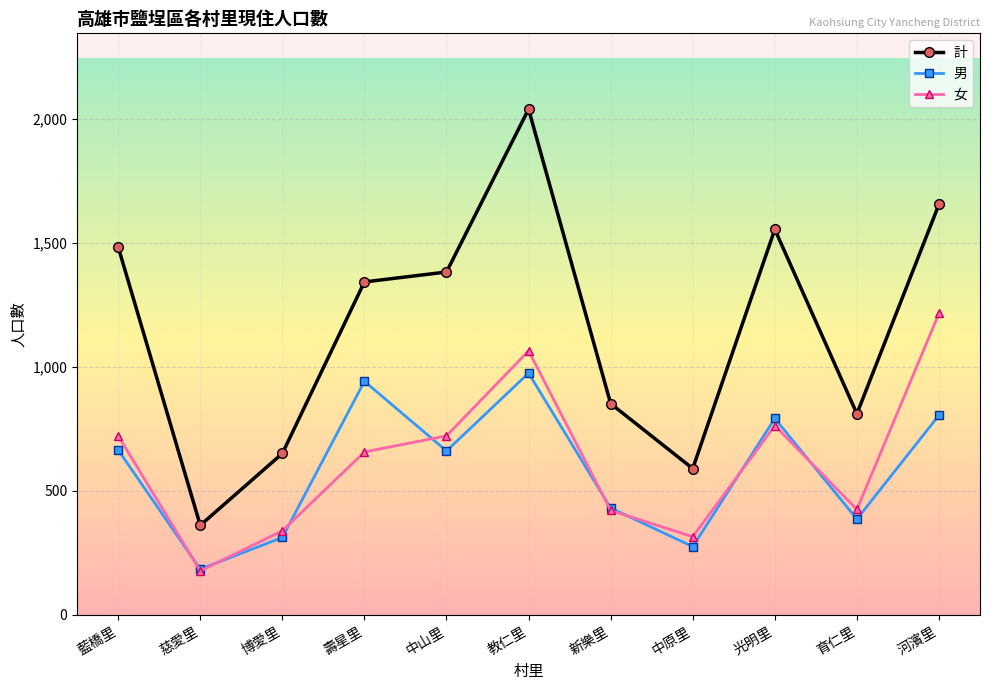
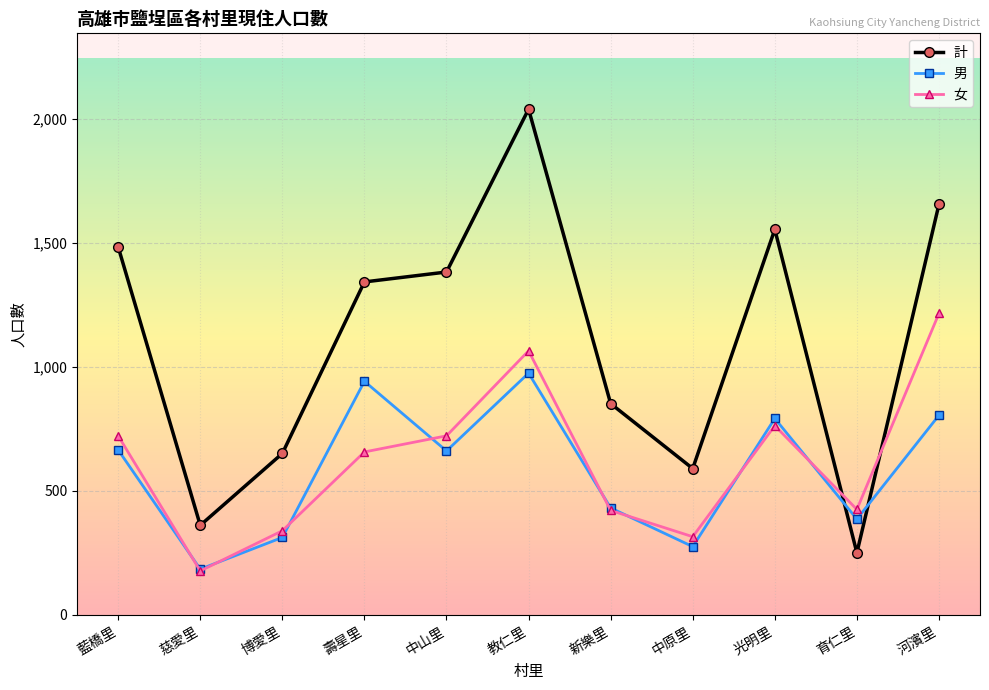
計, 育仁里: 810 -> 250
